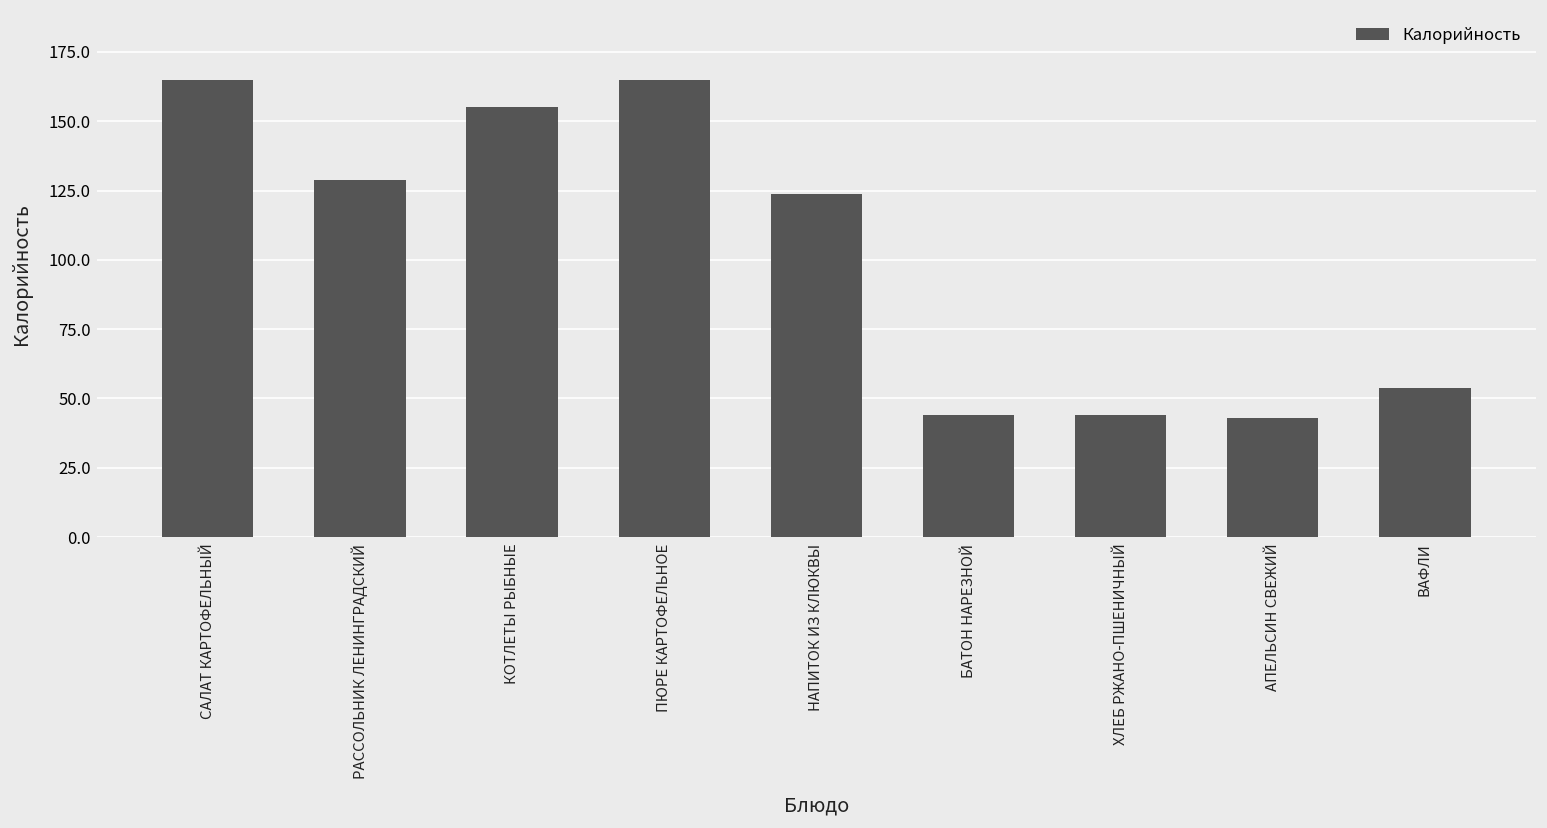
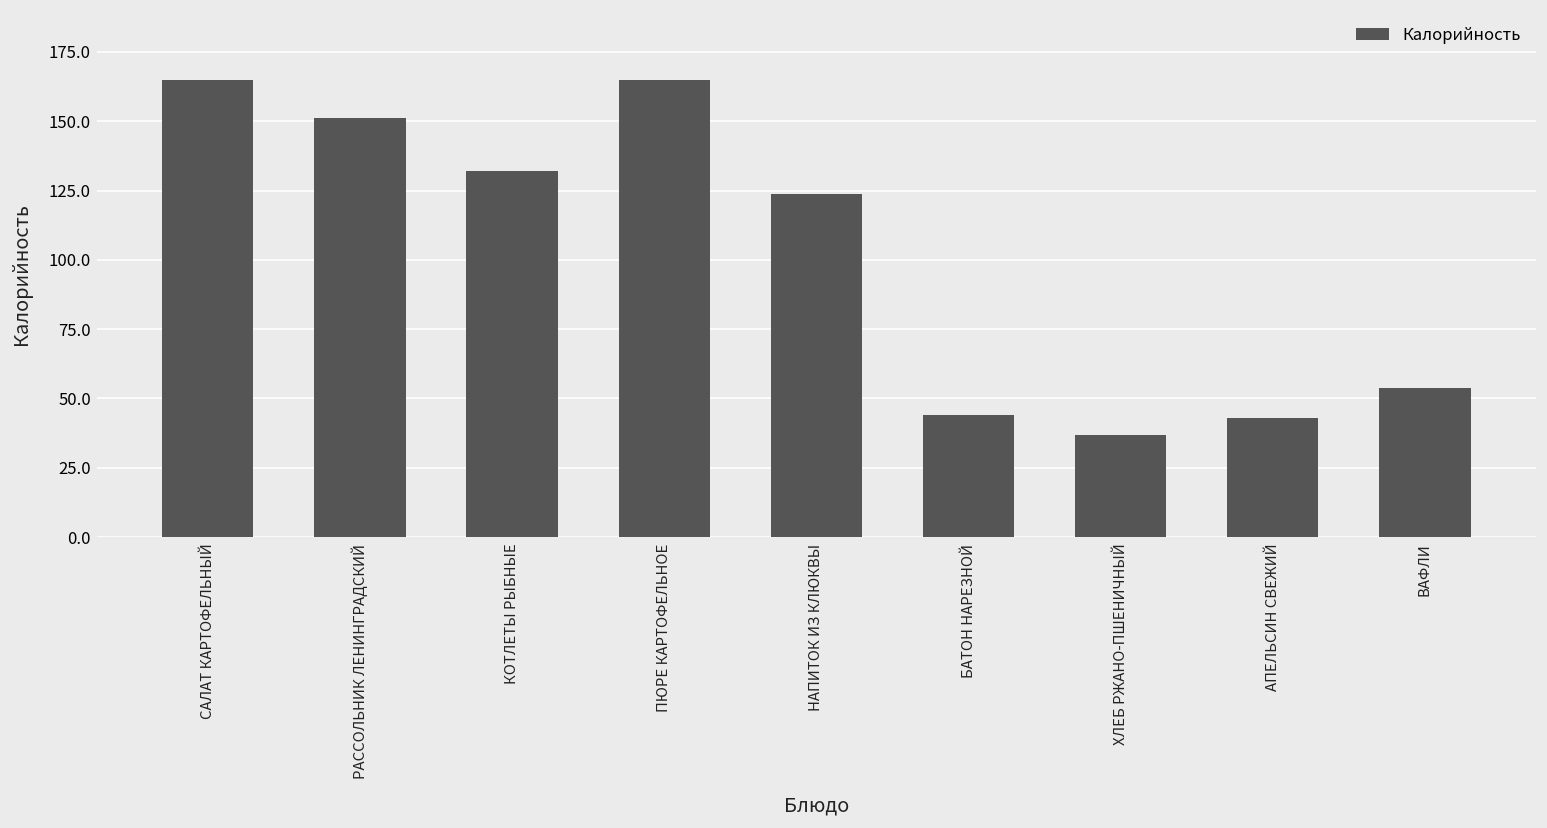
РАССОЛЬНИК ЛЕНИНГРАДСКИЙ: 129 -> 151
КОТЛЕТЫ РЫБНЫЕ: 155 -> 132
ХЛЕБ РЖАНО-ПШЕНИЧНЫЙ: 44 -> 37
